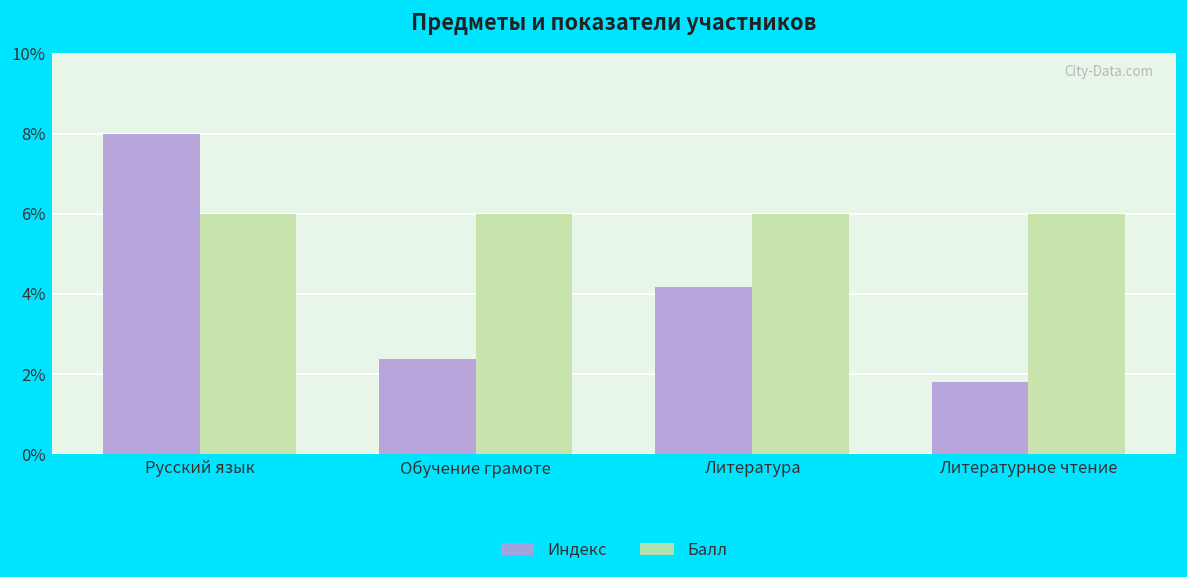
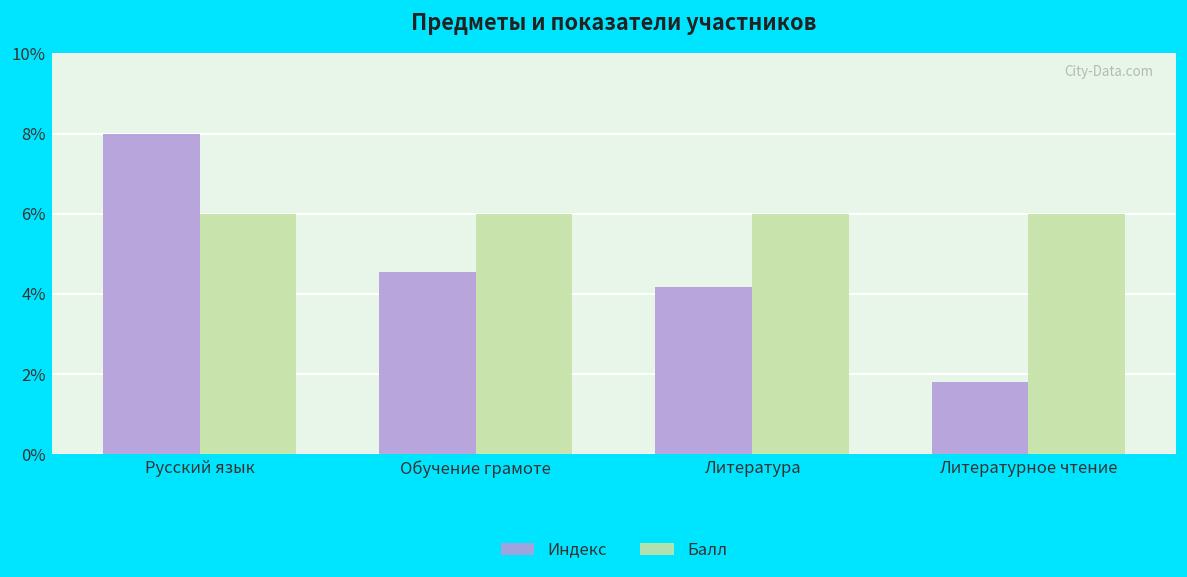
Индекс, Обучение грамоте: 2.4% -> 4.5%
